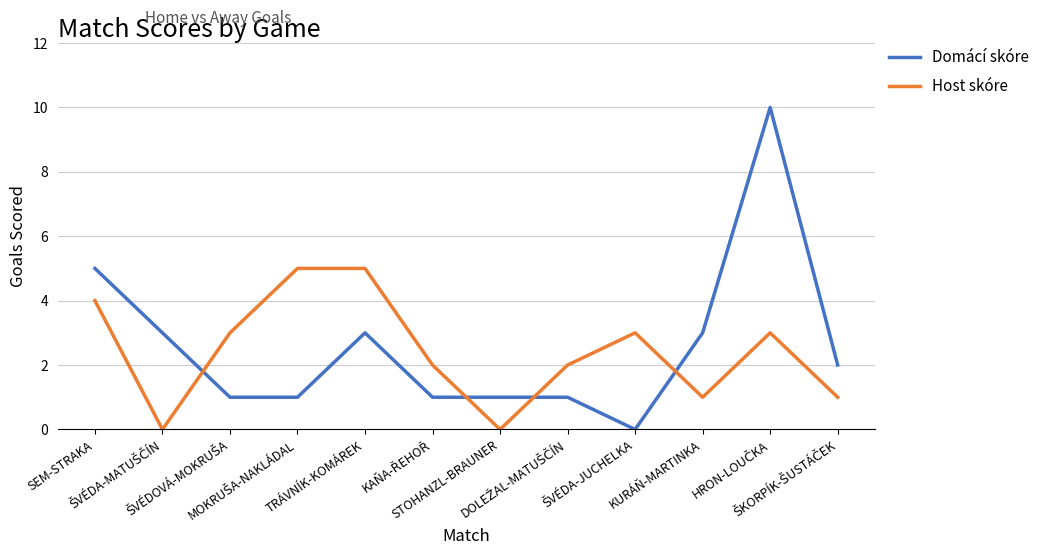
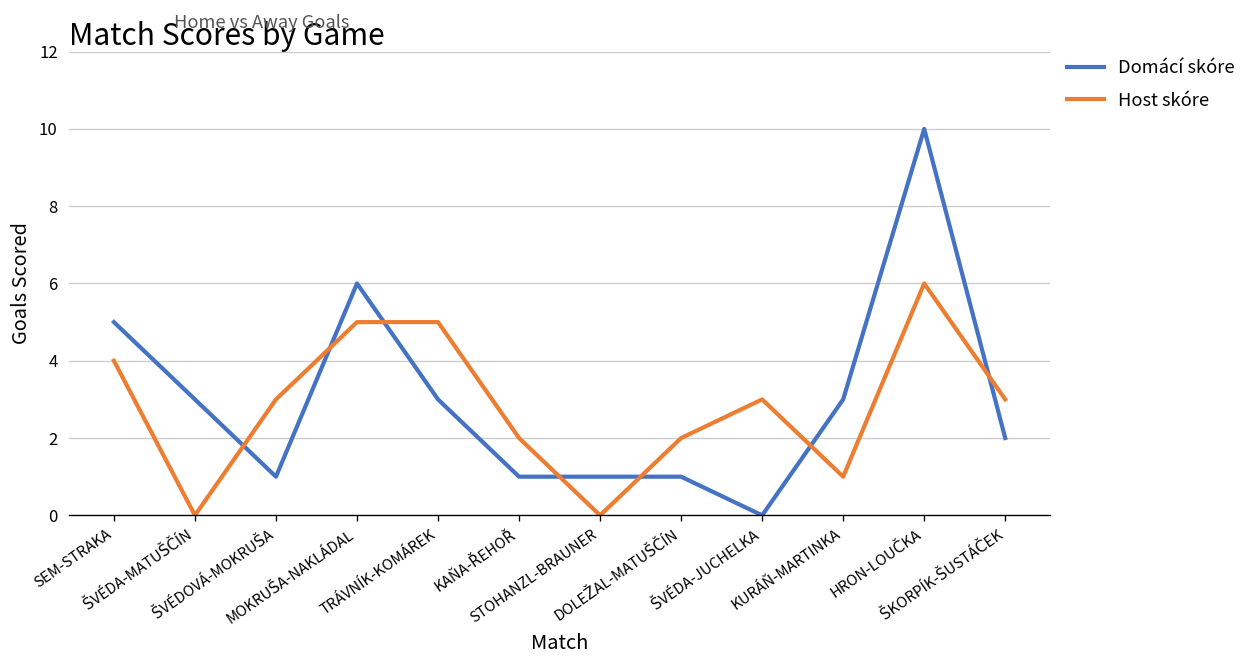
Domácí skóre, MOKRUŠA-NAKLÁDAL: 1 -> 6
Host skóre, HRON-LOUČKA: 3 -> 6
Host skóre, ŠKORPÍK-ŠUSTÁČEK: 1 -> 3
